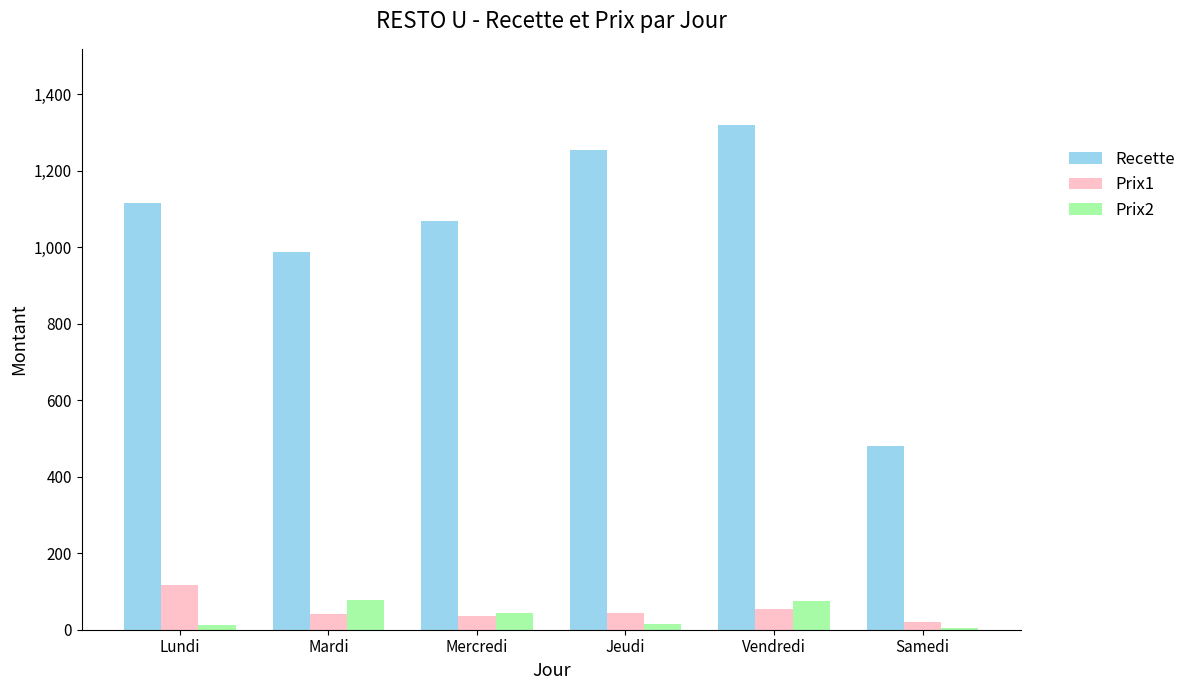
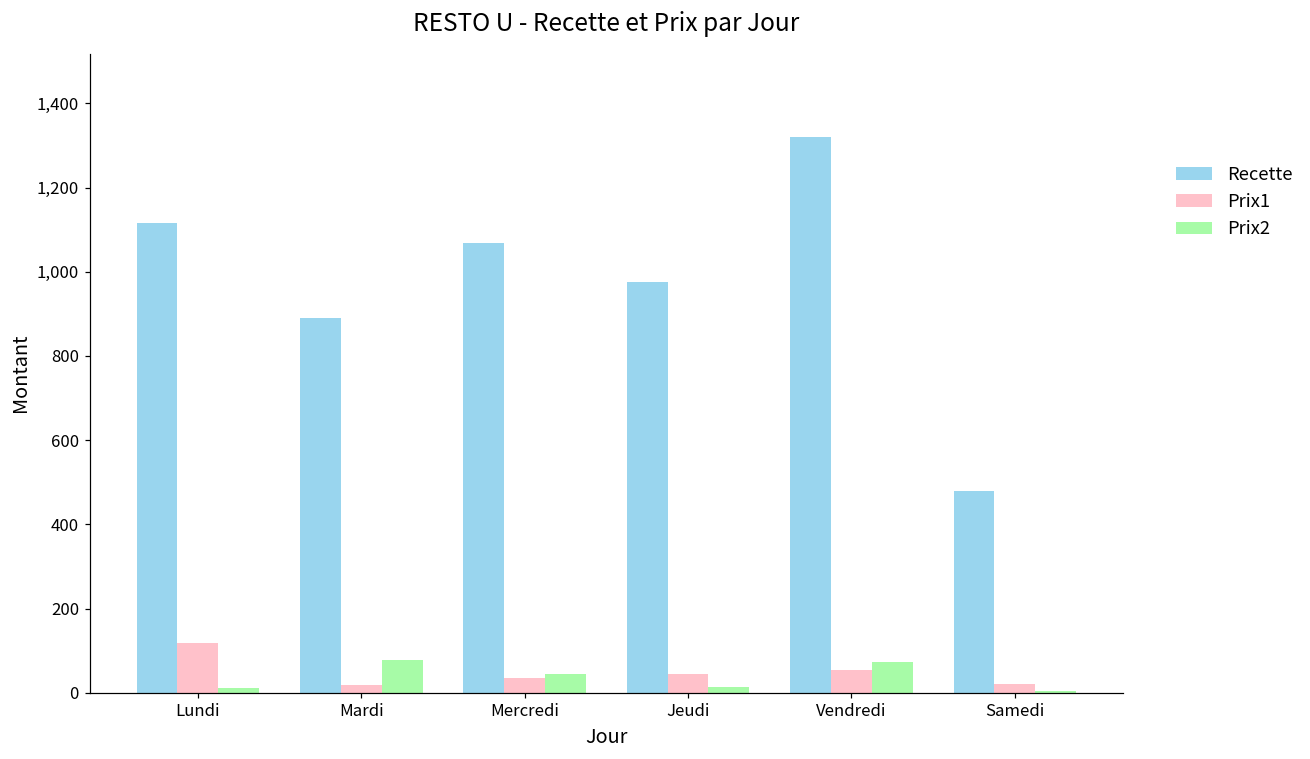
Recette, Mardi: 990 -> 890
Prix1, Mardi: 40 -> 20
Recette, Jeudi: 1,250 -> 980
